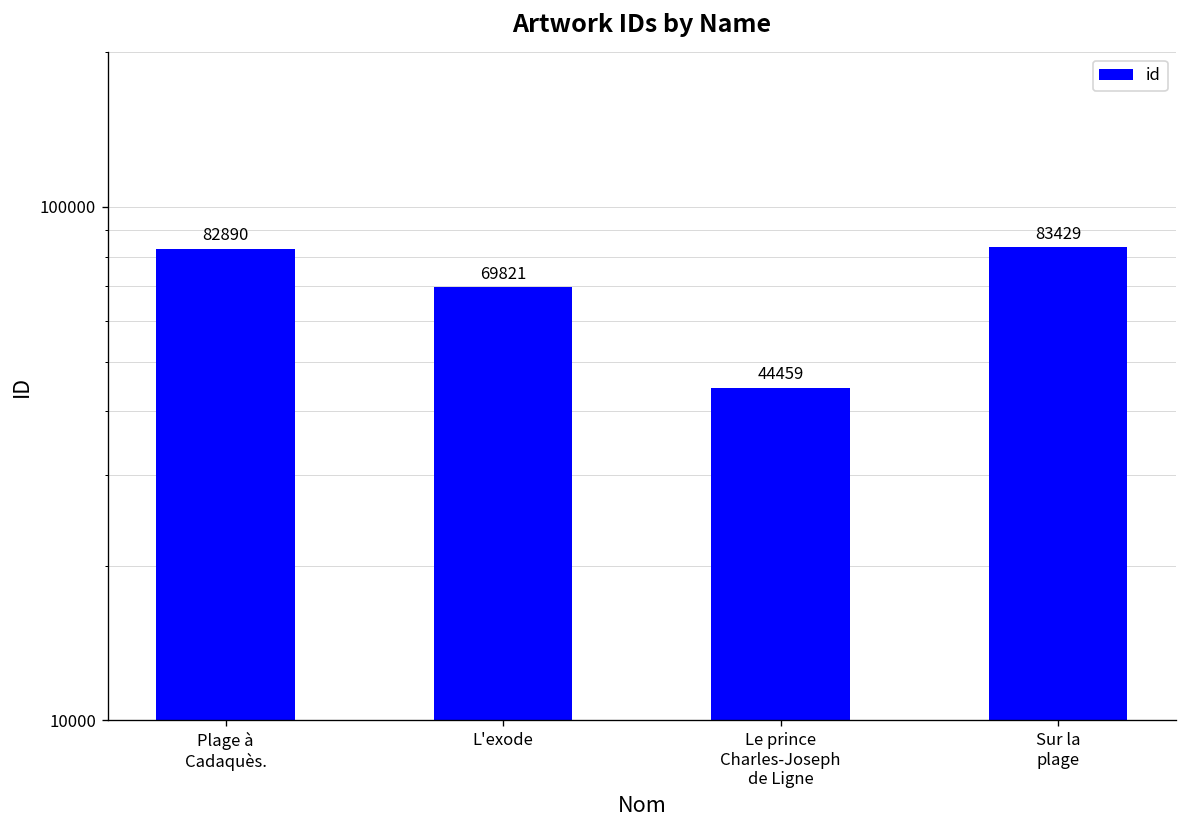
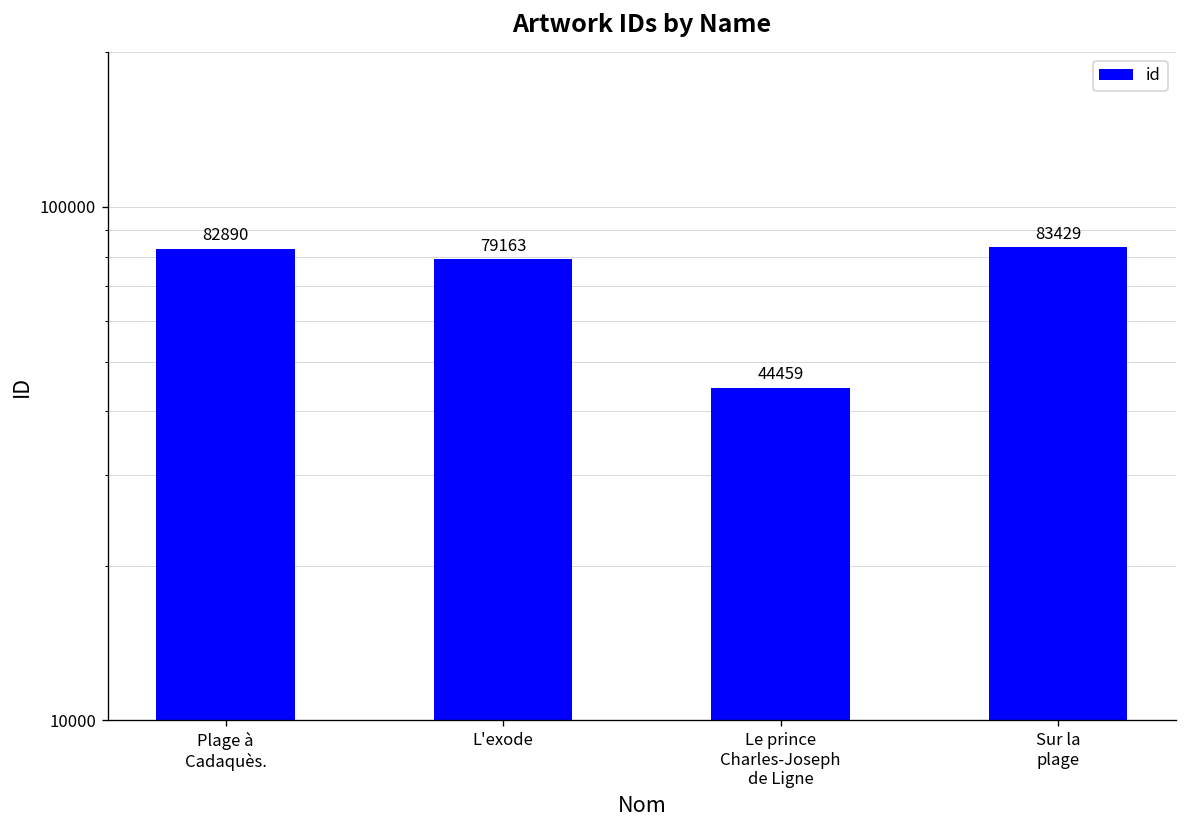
L'exode: 69821 -> 79163
